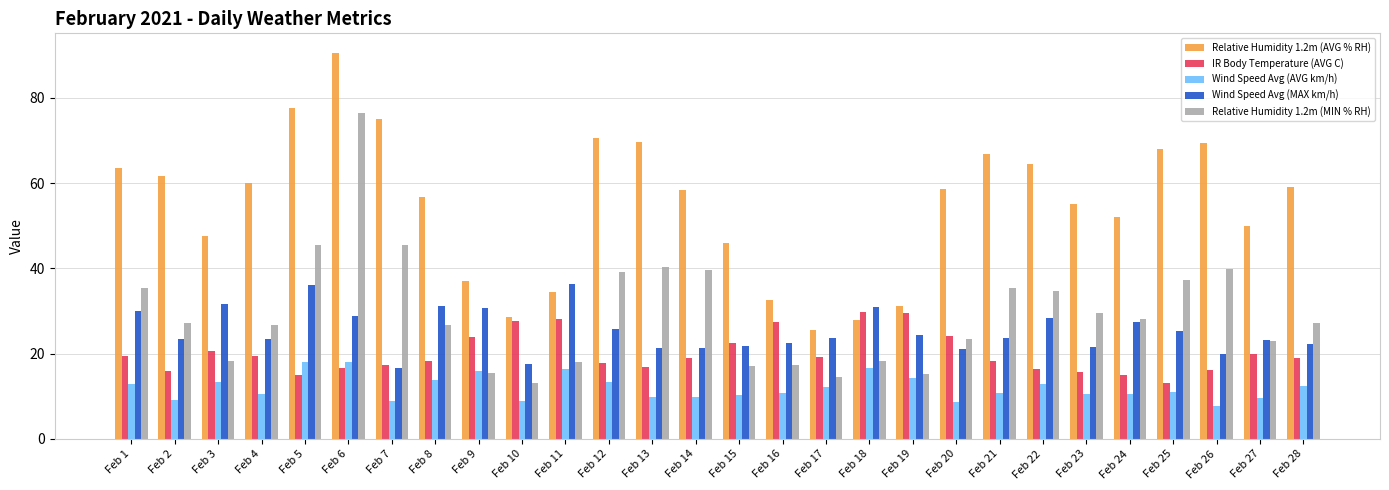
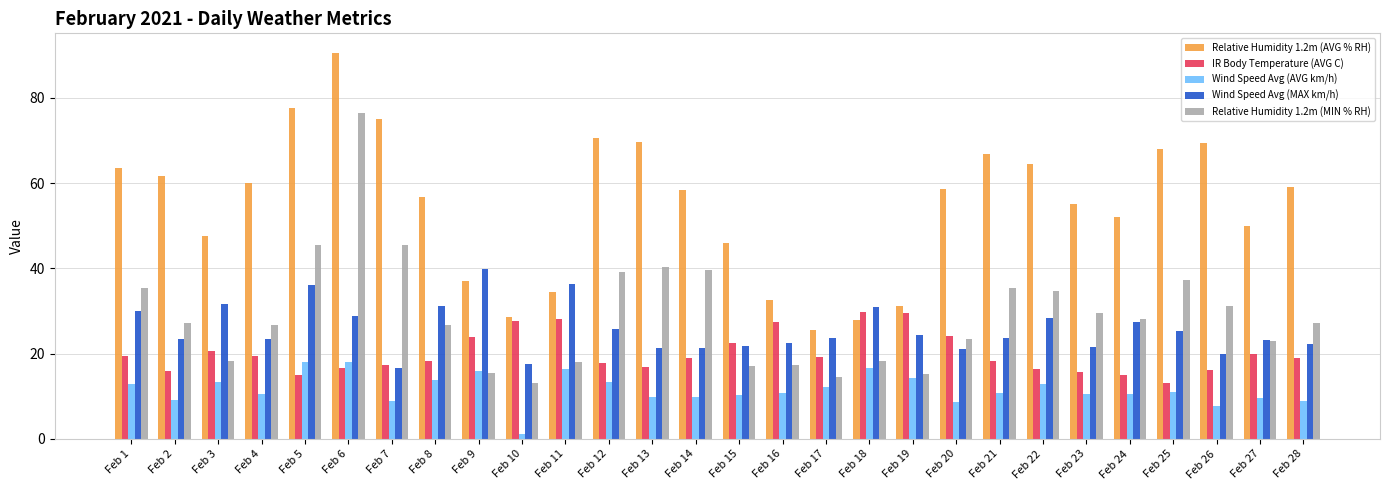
Wind Speed Avg (MAX km/h), Feb 9: 31 -> 40
Wind Speed Avg (AVG km/h), Feb 10: 9 -> 1
Relative Humidity 1.2m (MIN % RH), Feb 26: 40 -> 31
Wind Speed Avg (AVG km/h), Feb 28: 12 -> 9
